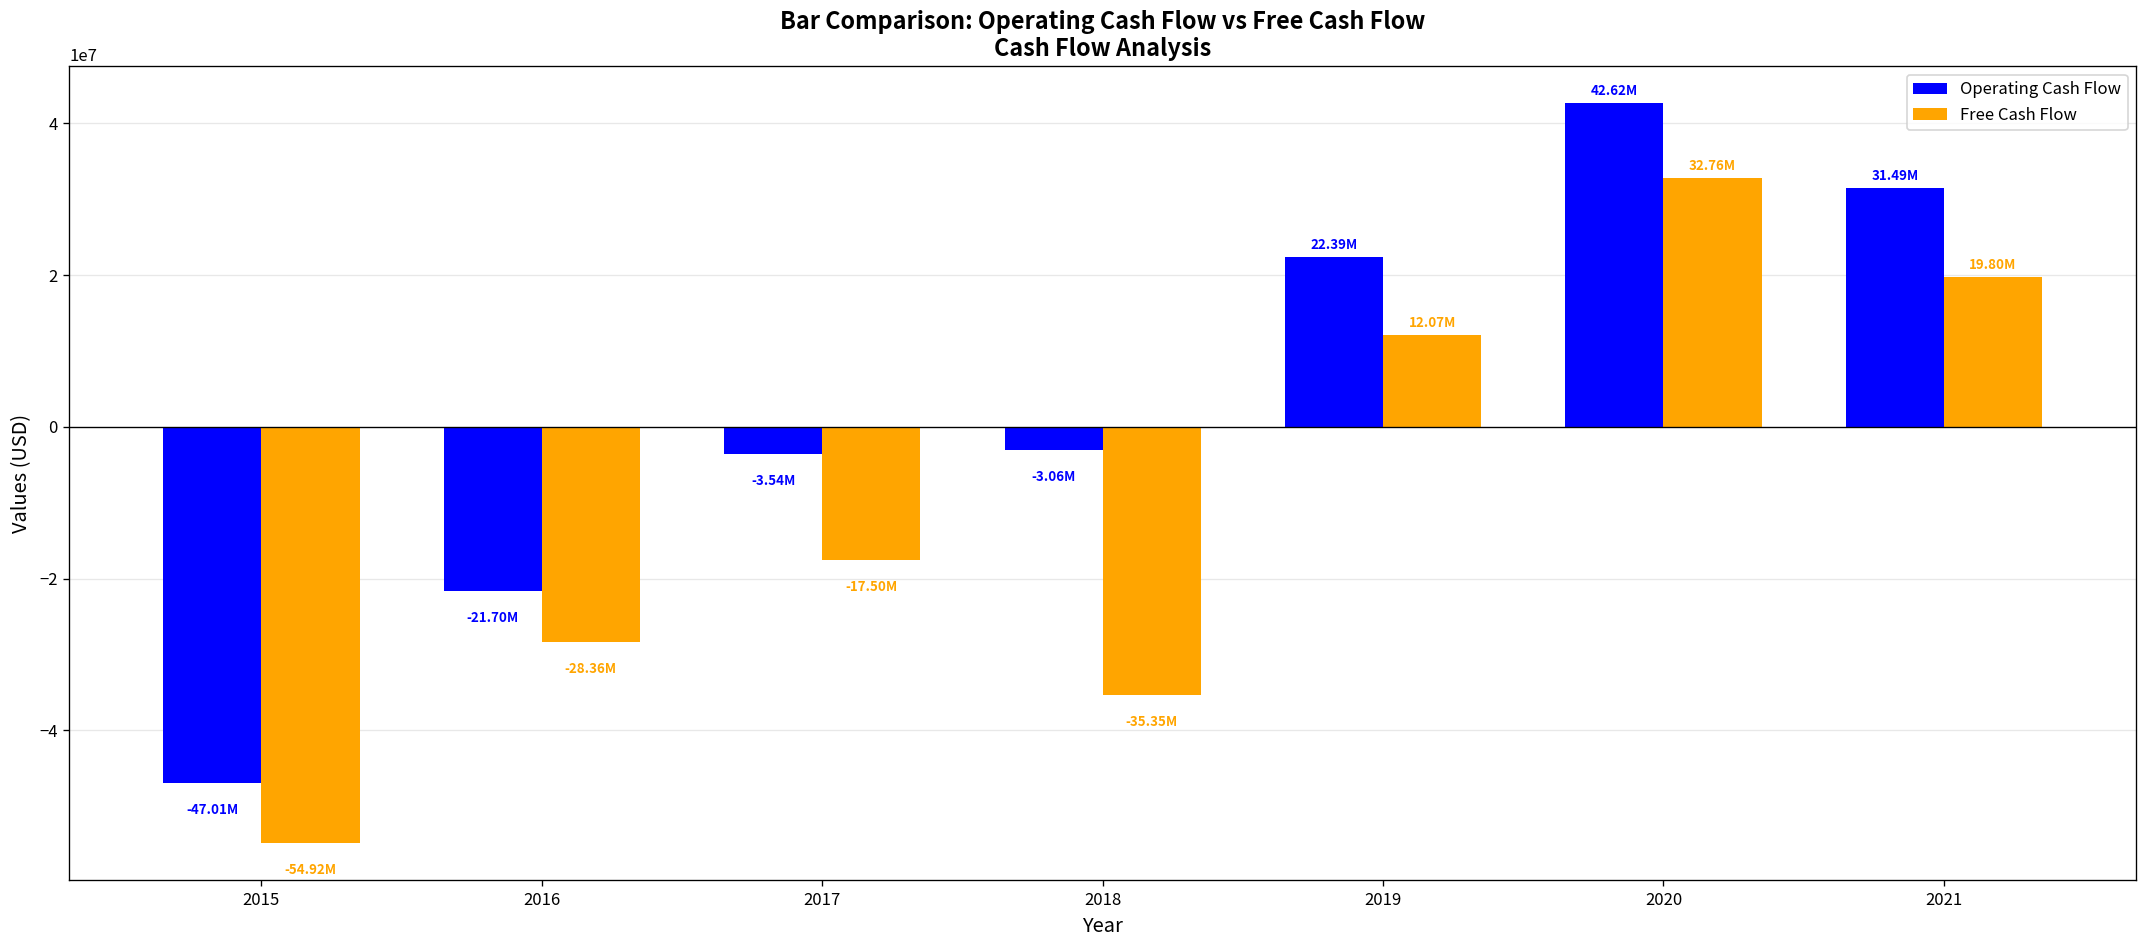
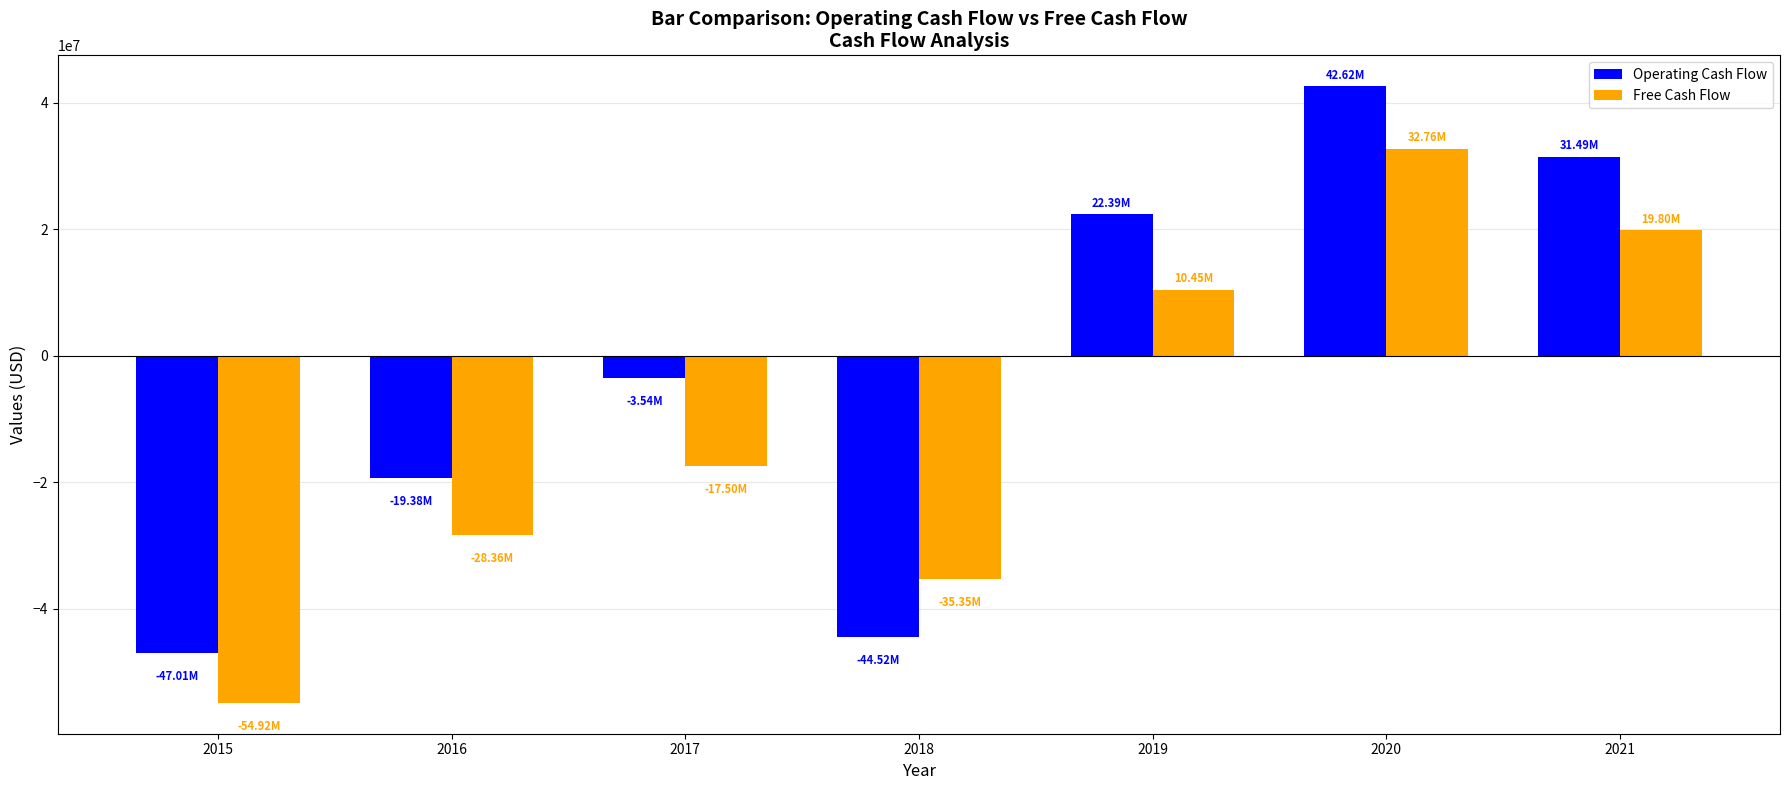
Operating Cash Flow, 2016: -21.70M -> -19.38M
Operating Cash Flow, 2018: -3.06M -> -44.52M
Free Cash Flow, 2019: 12.07M -> 10.45M
